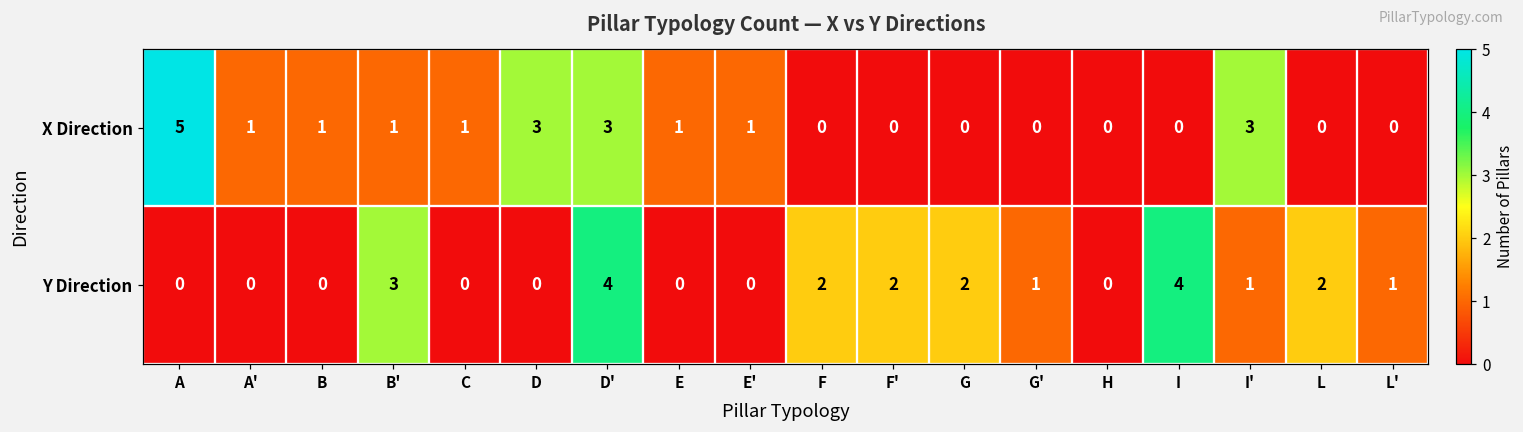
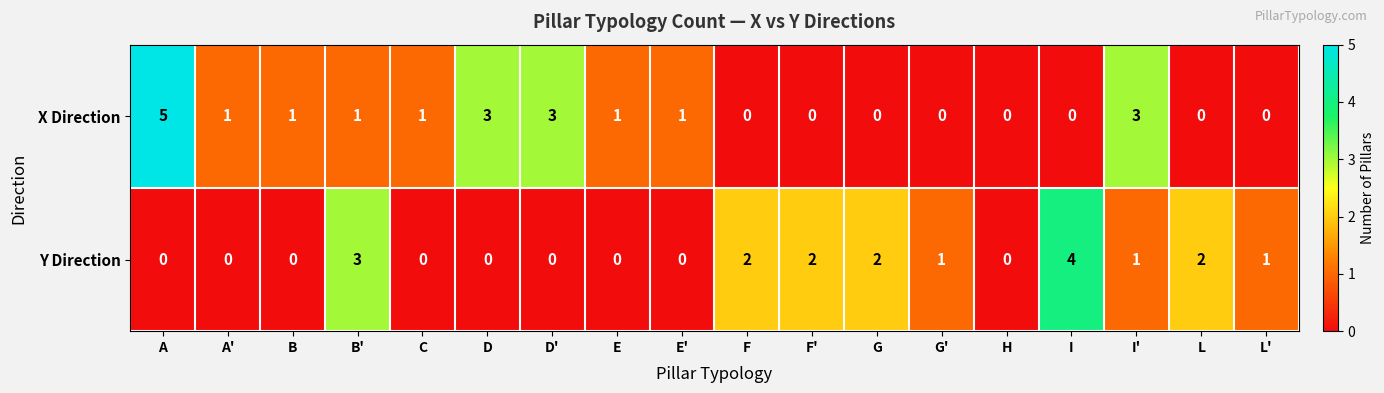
Y Direction, D': 4 -> 0
